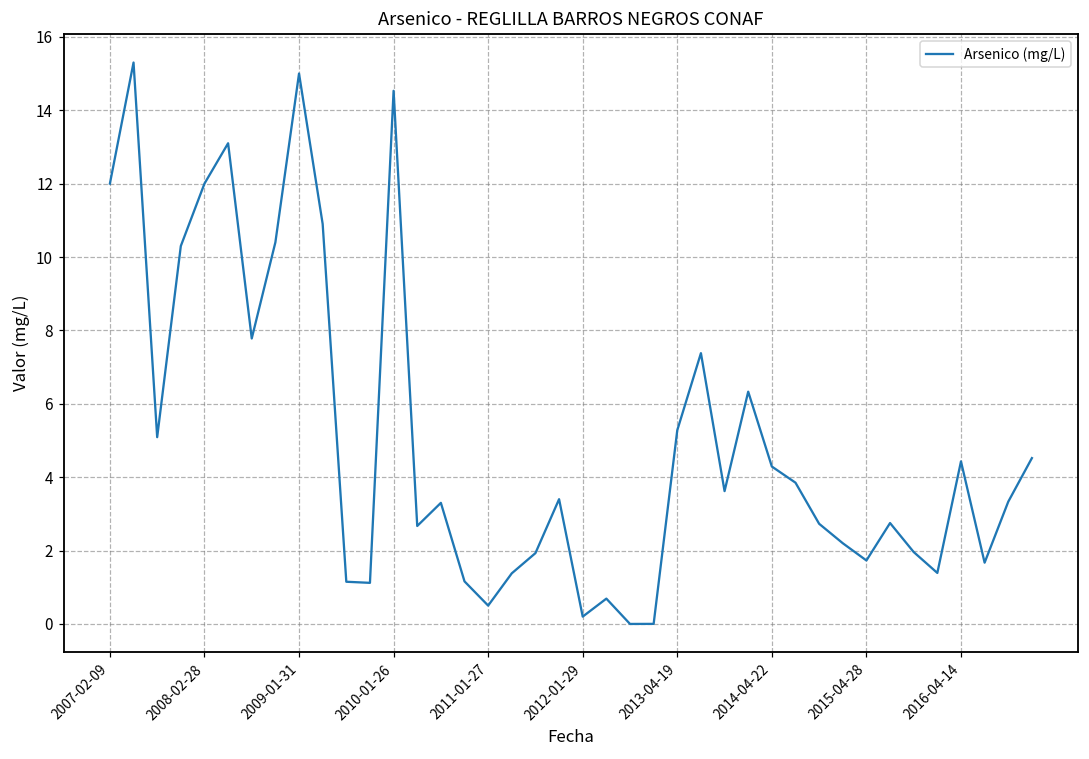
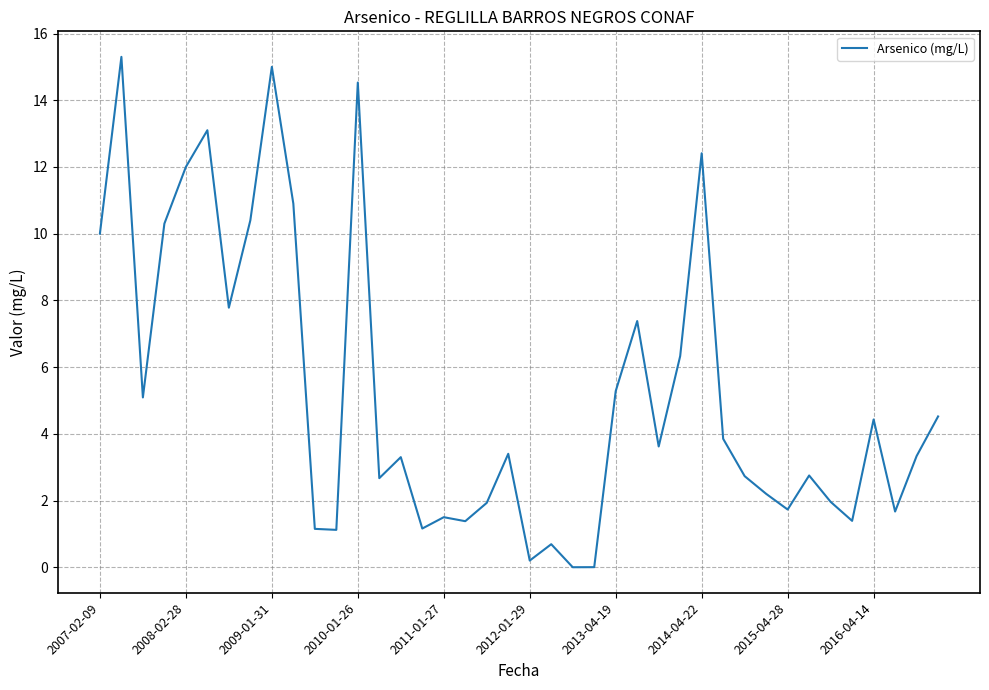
2007-02-09: 12 -> 10
2011-01-27: 0.5 -> 1.5
2014-04-22: 4.3 -> 12.4
